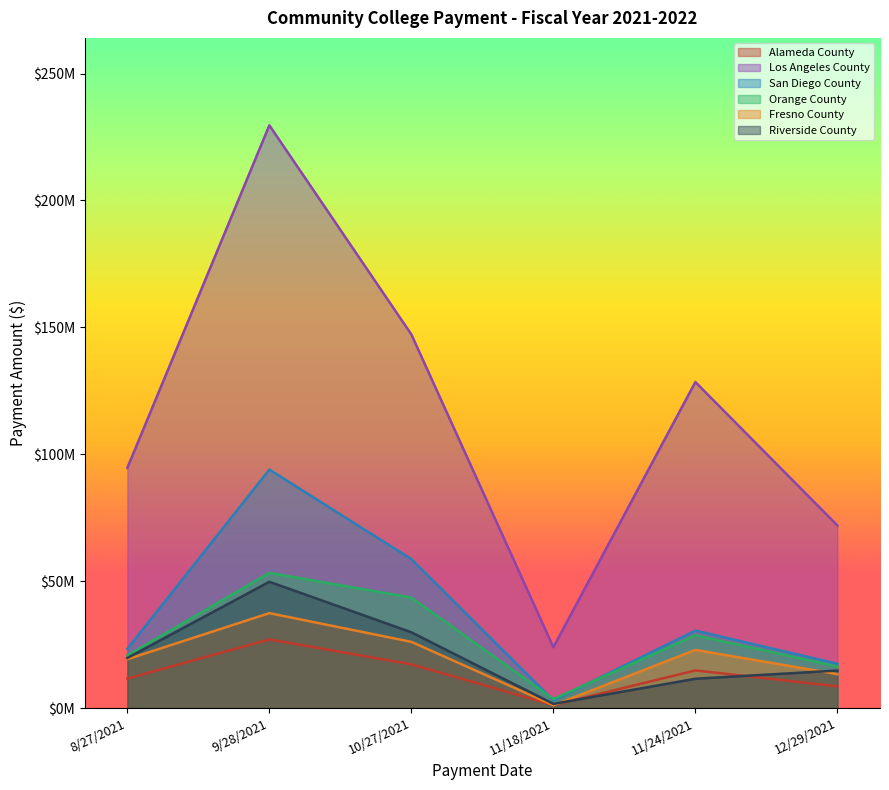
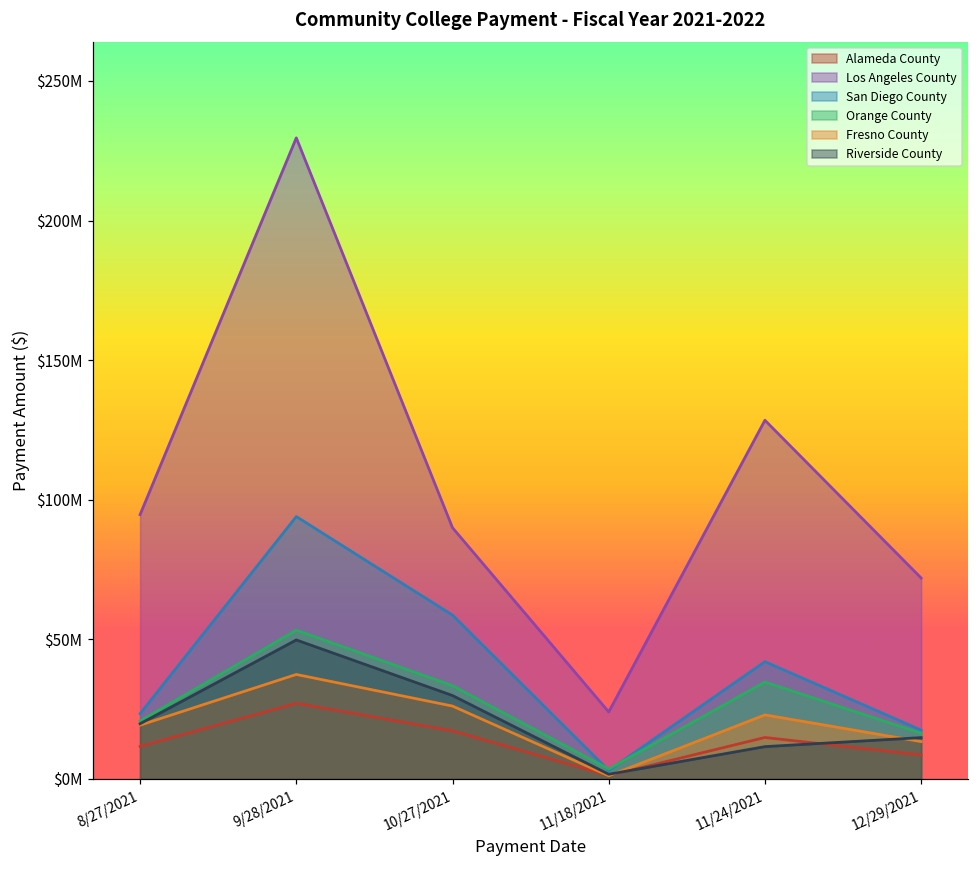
Los Angeles County, 10/27/2021: $147000000 -> $90000000
Orange County, 10/27/2021: $44000000 -> $33000000
San Diego County, 11/24/2021: $31000000 -> $42000000
Orange County, 11/24/2021: $29000000 -> $35000000
